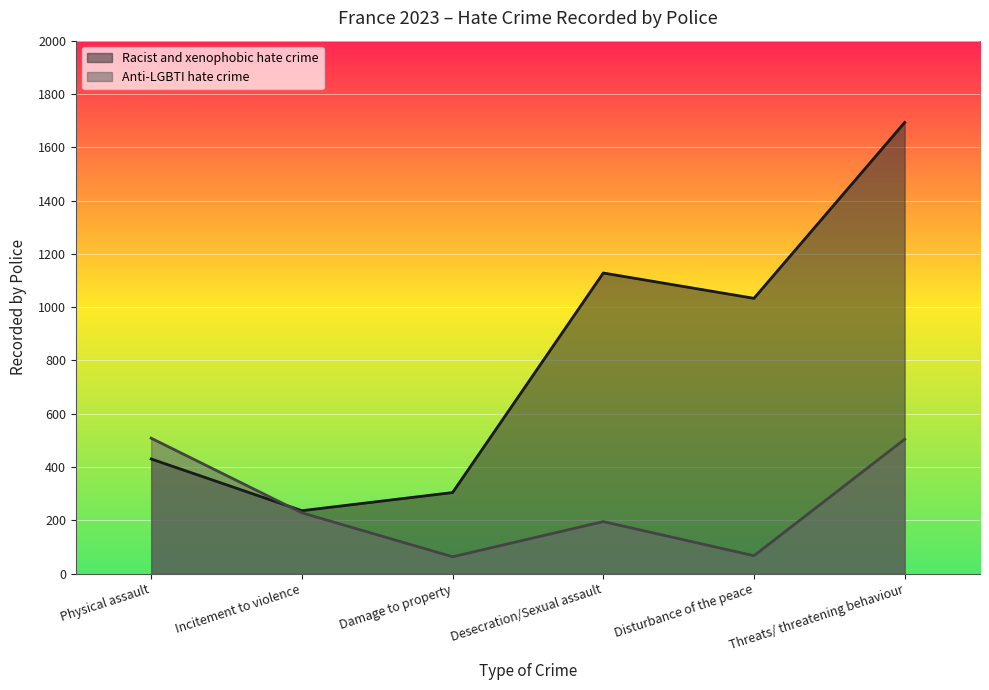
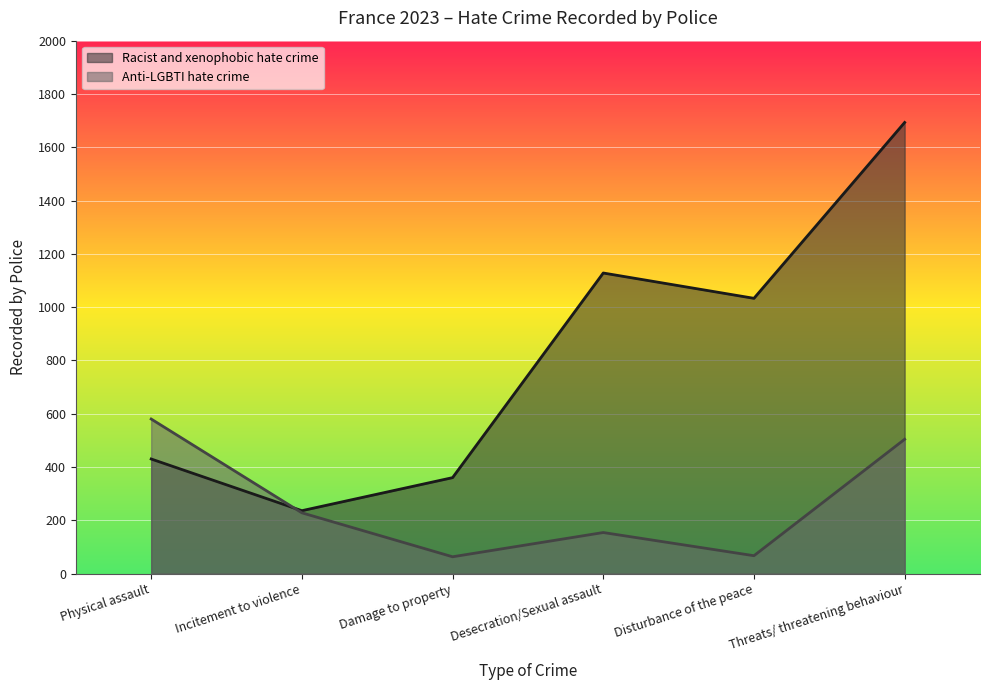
Anti-LGBTI hate crime, Physical assault: 510 -> 580
Racist and xenophobic hate crime, Damage to property: 300 -> 360
Anti-LGBTI hate crime, Desecration/Sexual assault: 200 -> 150
